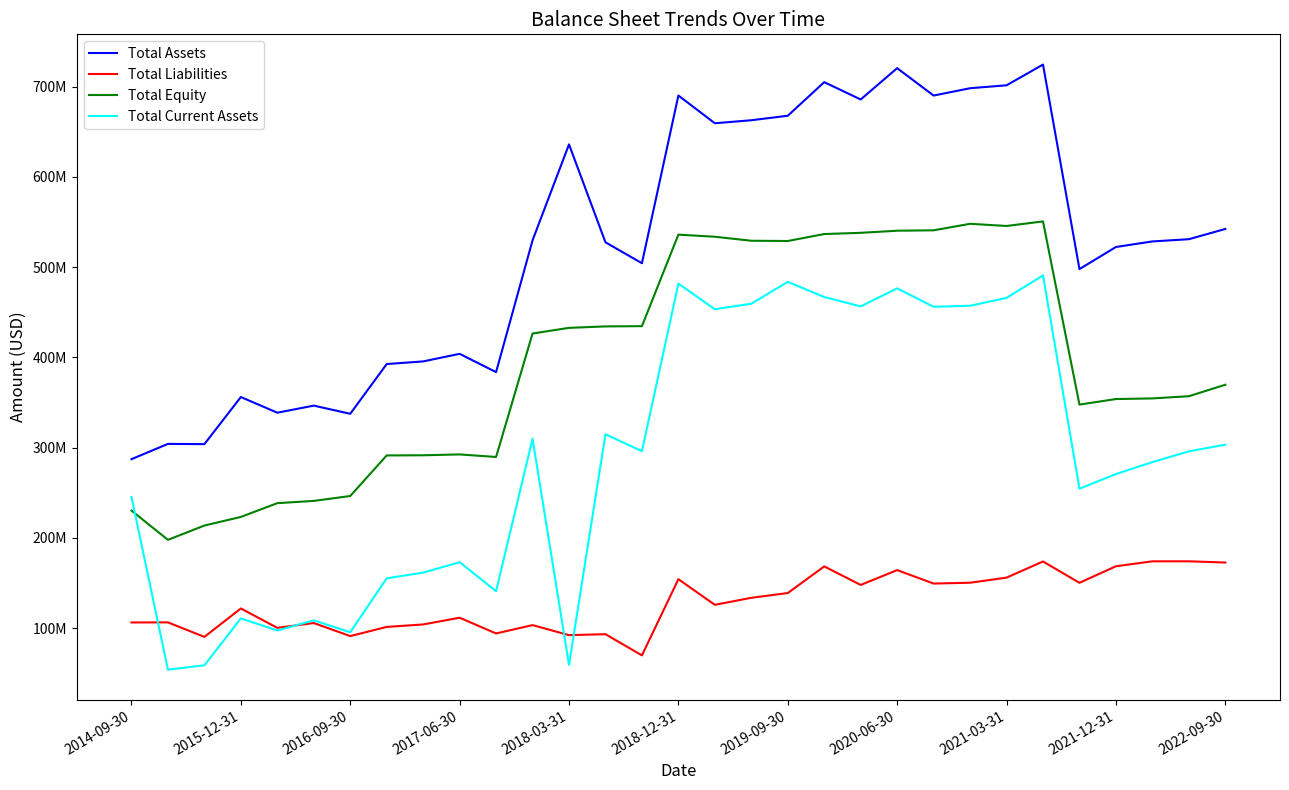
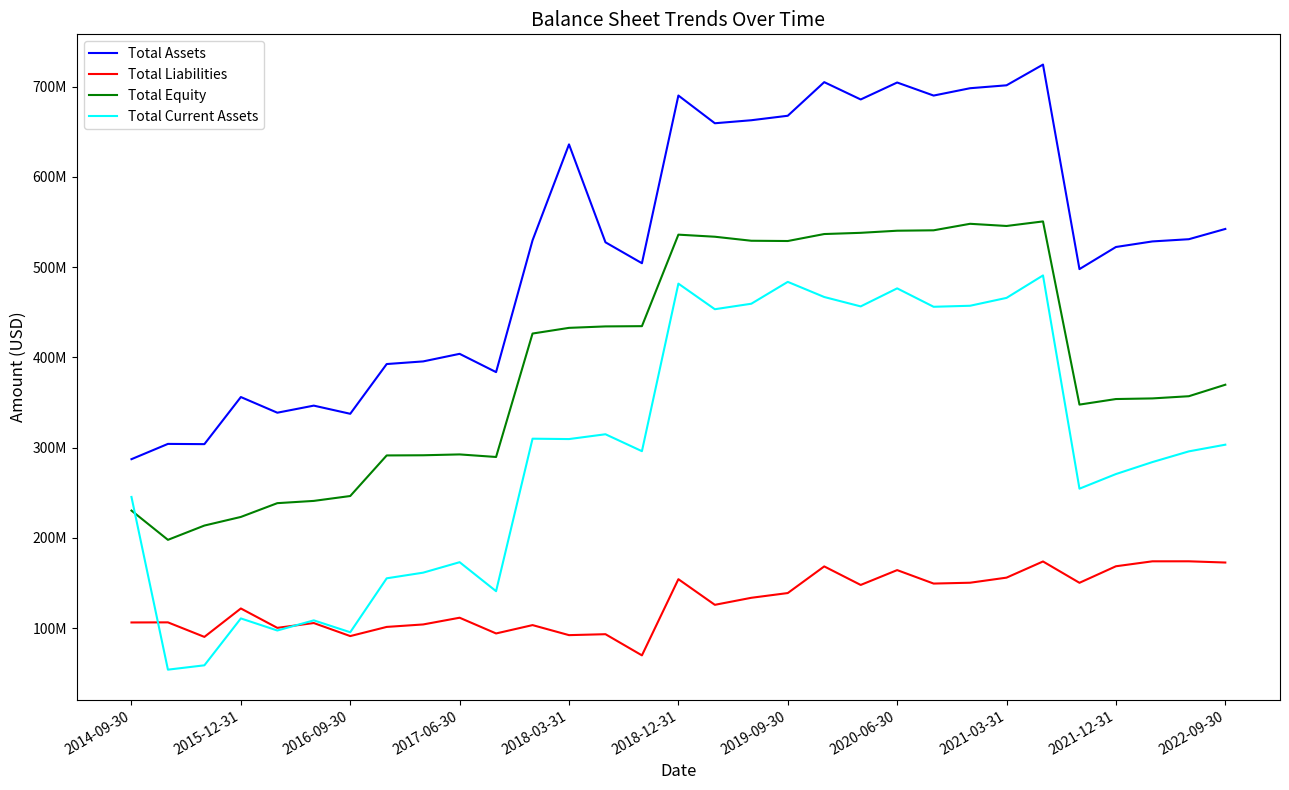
Total Current Assets, 2018-03-31: 60000000 -> 310000000
Total Assets, 2020-06-30: 720000000 -> 700000000
